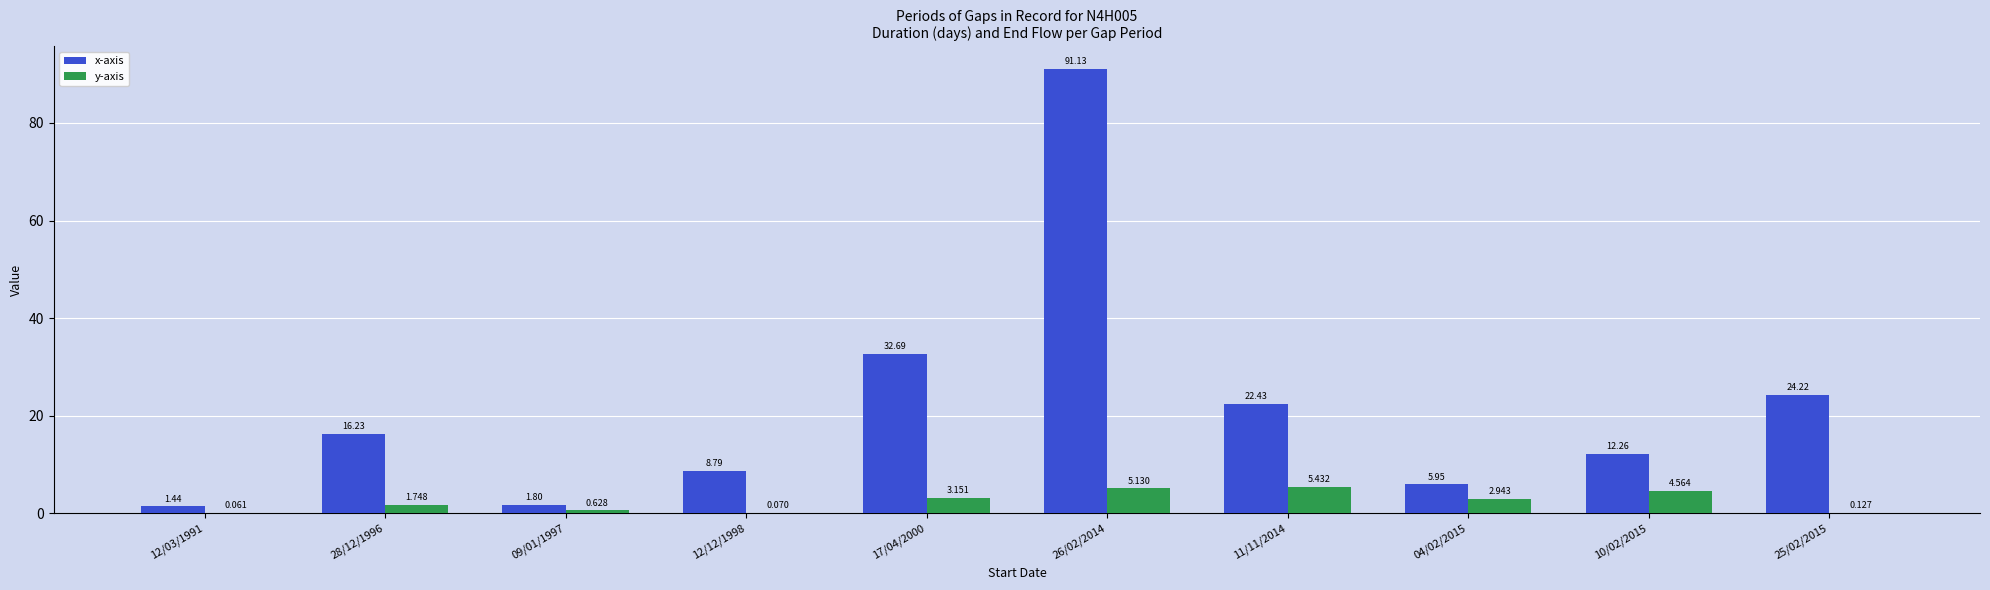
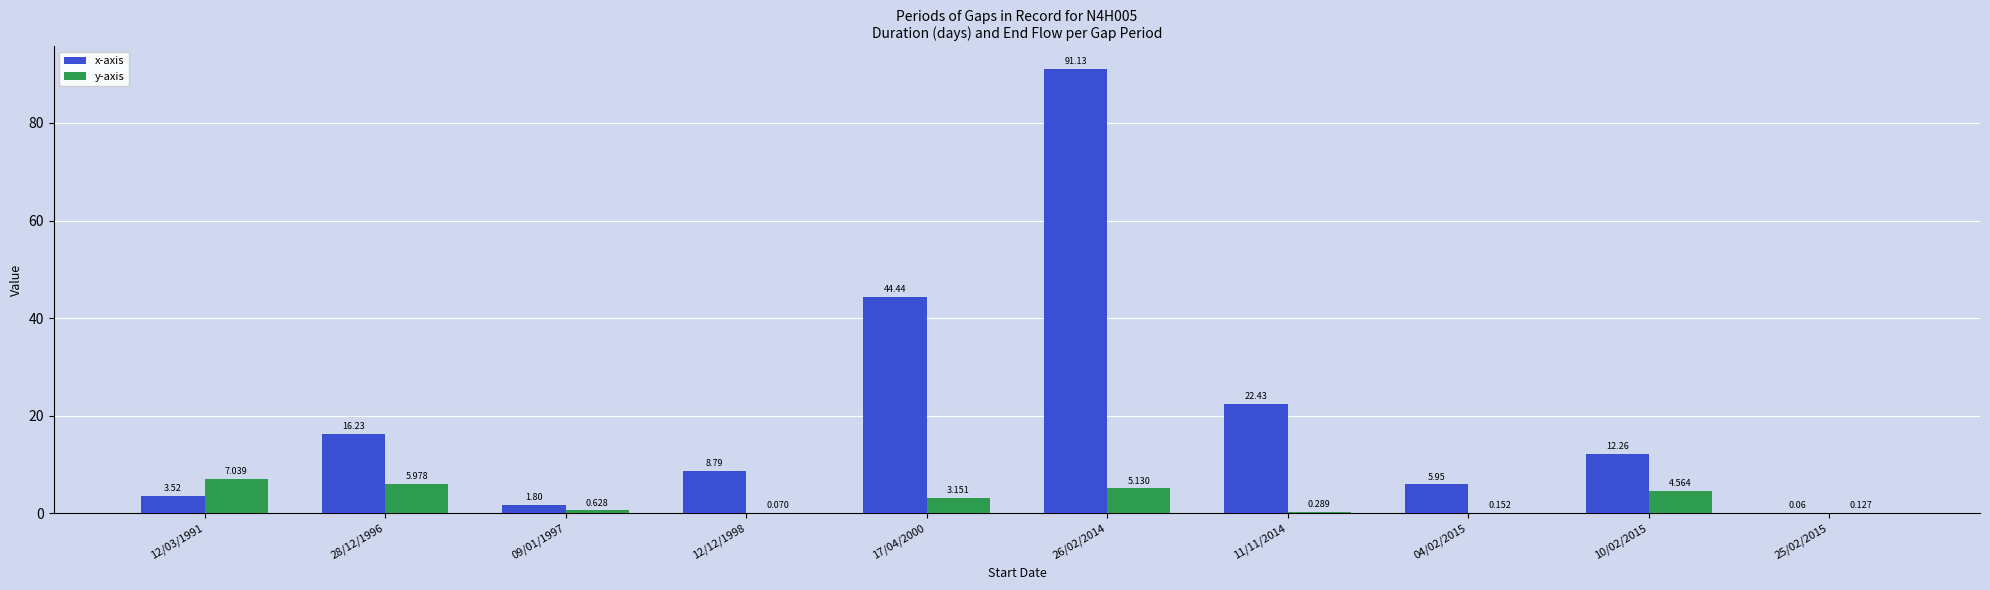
x-axis, 12/03/1991: 1.44 -> 3.52
y-axis, 12/03/1991: 0.061 -> 7.039
y-axis, 28/12/1996: 1.748 -> 5.978
x-axis, 17/04/2000: 32.69 -> 44.44
y-axis, 11/11/2014: 5.432 -> 0.289
y-axis, 04/02/2015: 2.943 -> 0.152
x-axis, 25/02/2015: 24.22 -> 0.06
